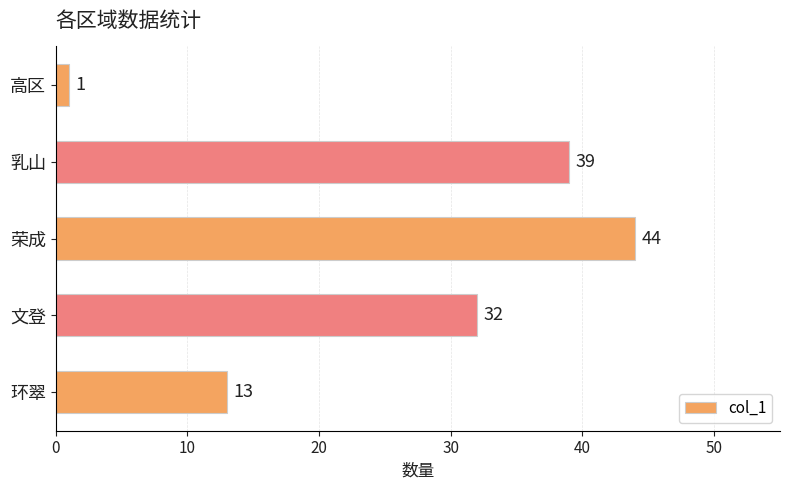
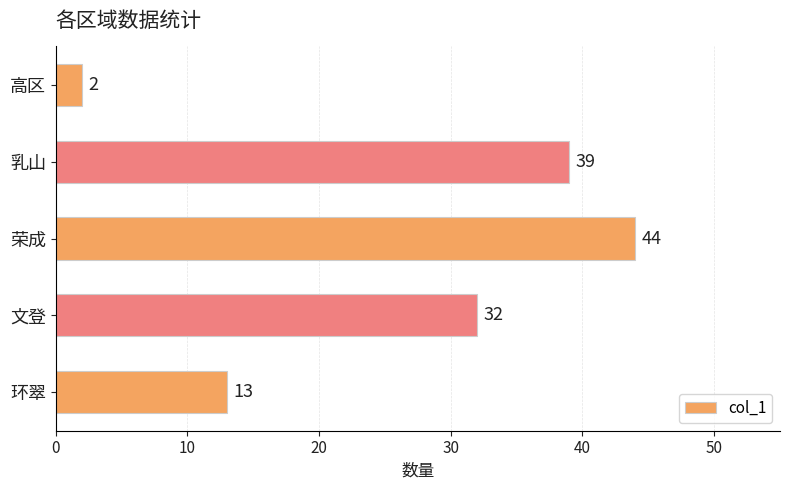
高区: 1 -> 2
